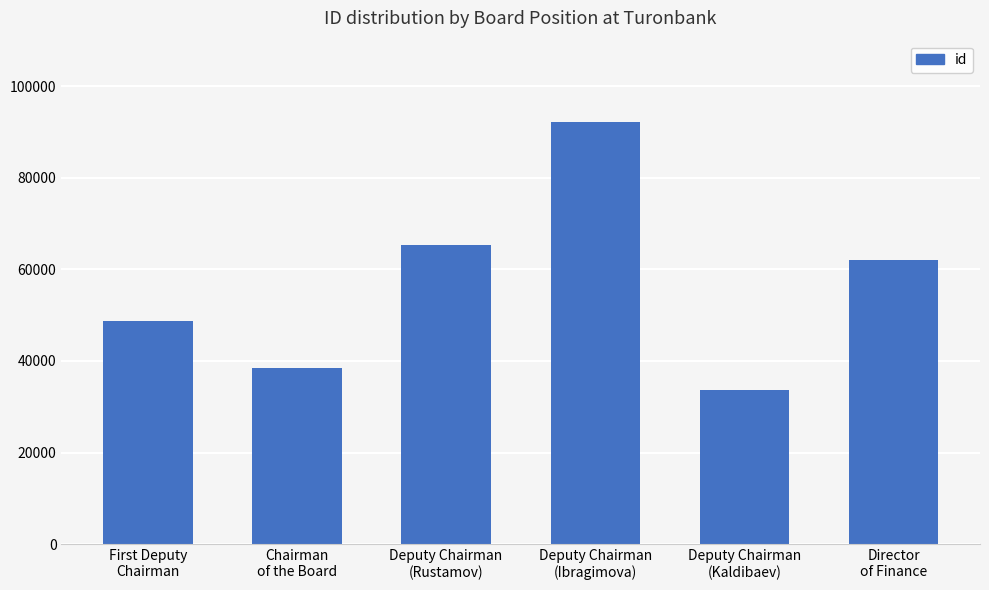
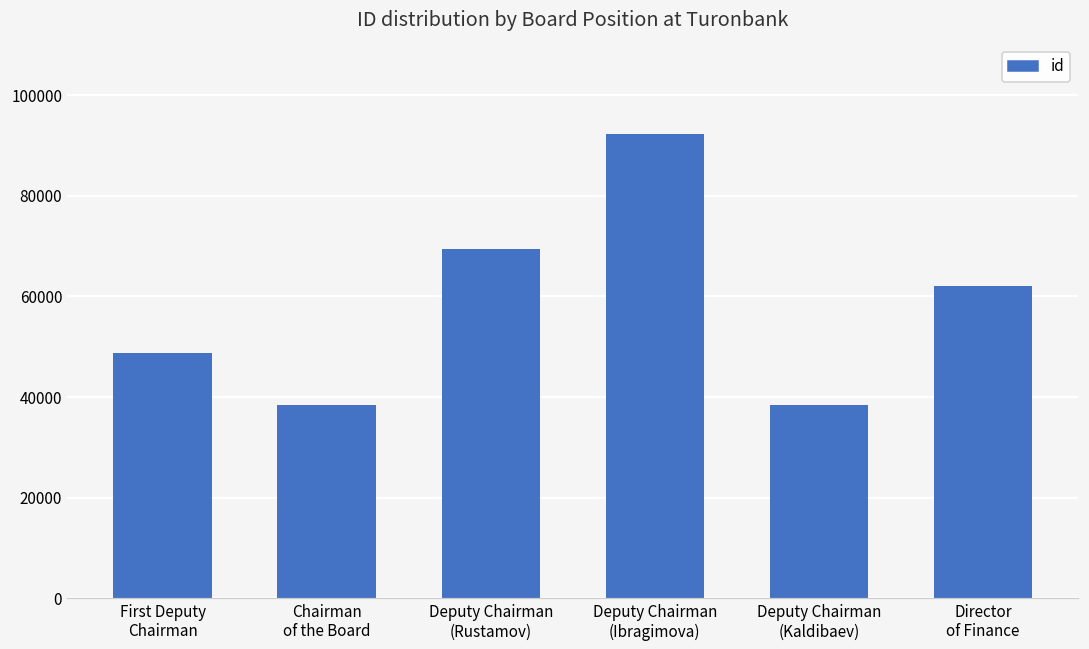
Deputy Chairman (Rustamov): 65000 -> 69000
Deputy Chairman (Kaldibaev): 34000 -> 39000
